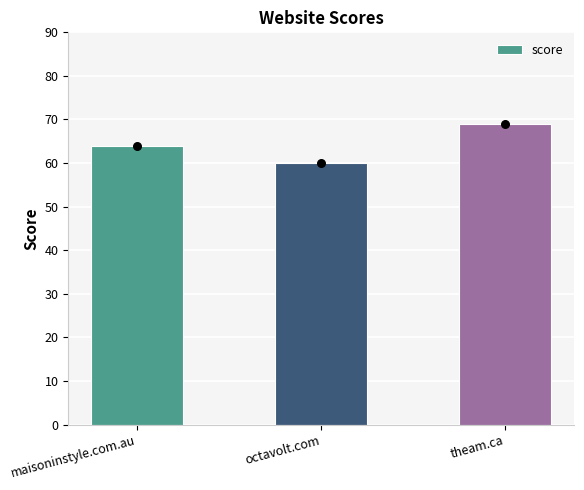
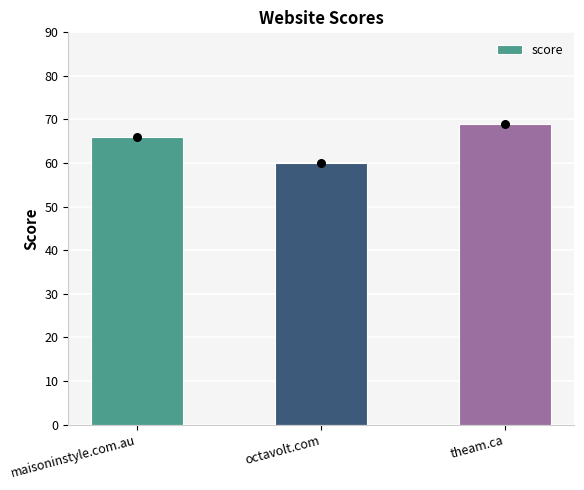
score, maisoninstyle.com.au: 64 -> 66
